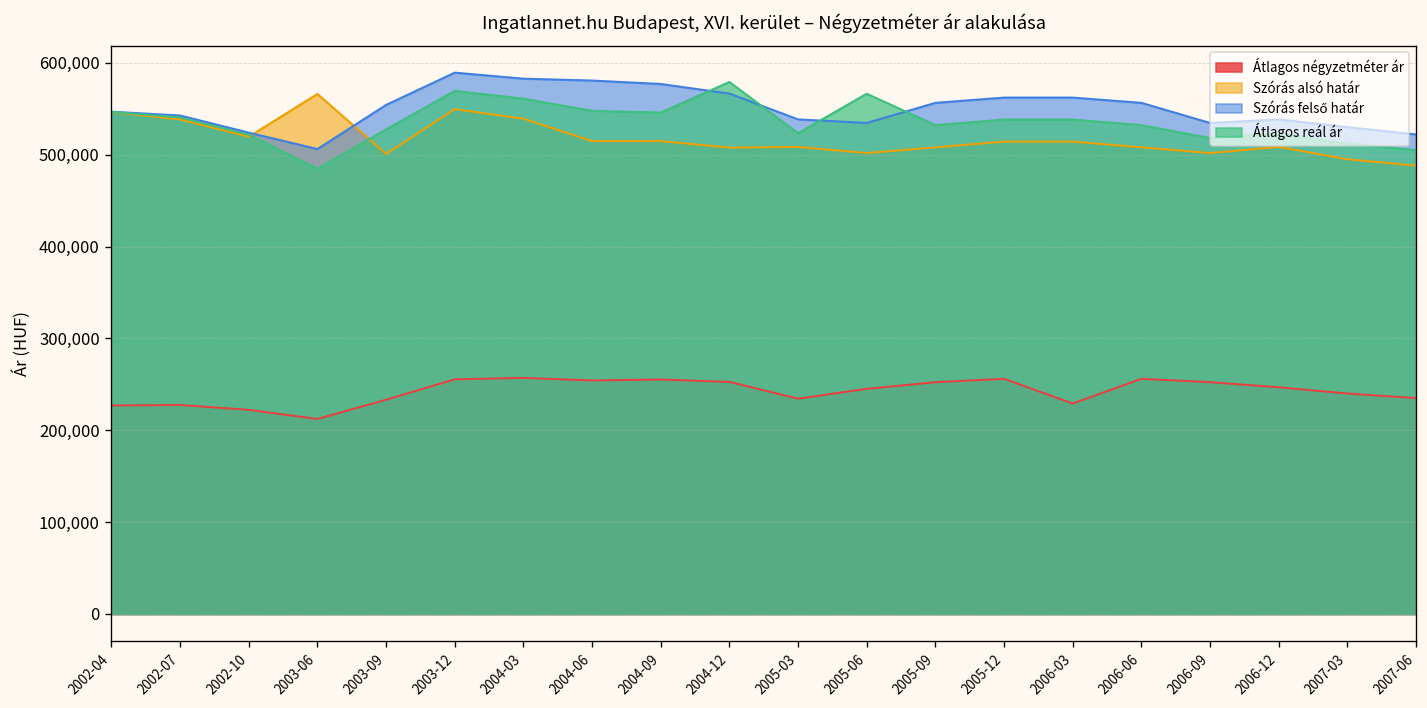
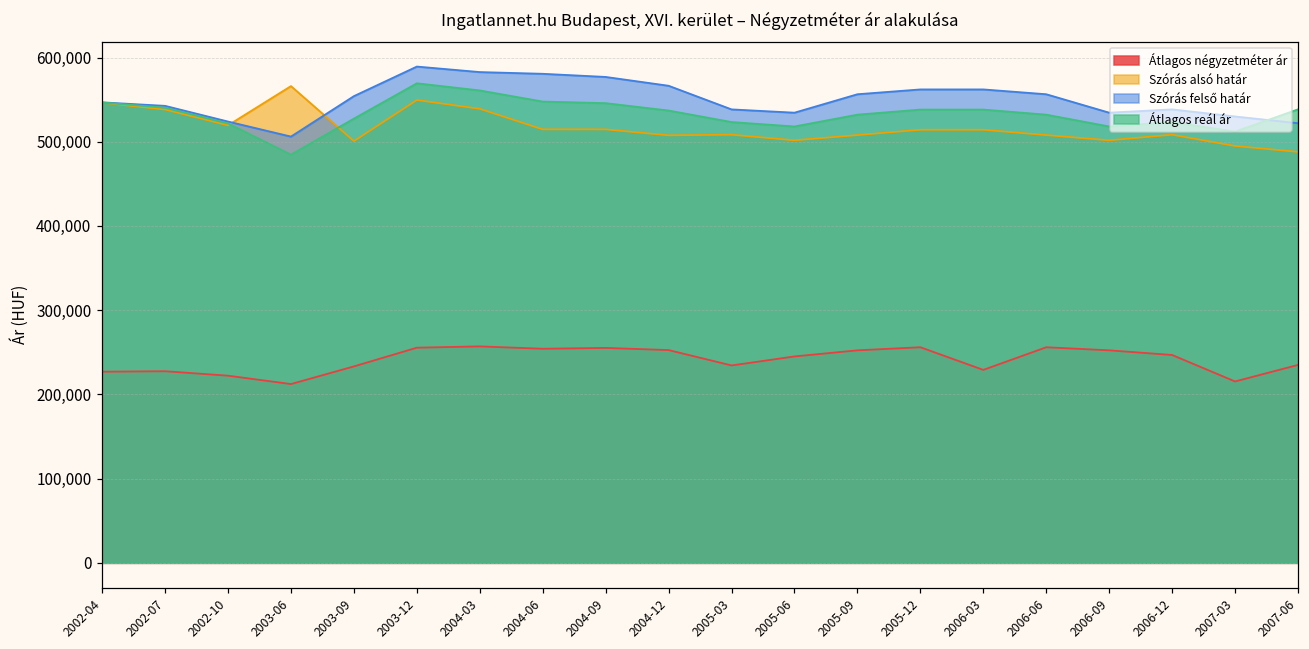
Átlagos reál ár, 2004-12: 580,000 -> 540,000
Átlagos reál ár, 2005-06: 570,000 -> 520,000
Átlagos négyzetméter ár, 2007-03: 240,000 -> 220,000
Átlagos reál ár, 2007-06: 510,000 -> 540,000
